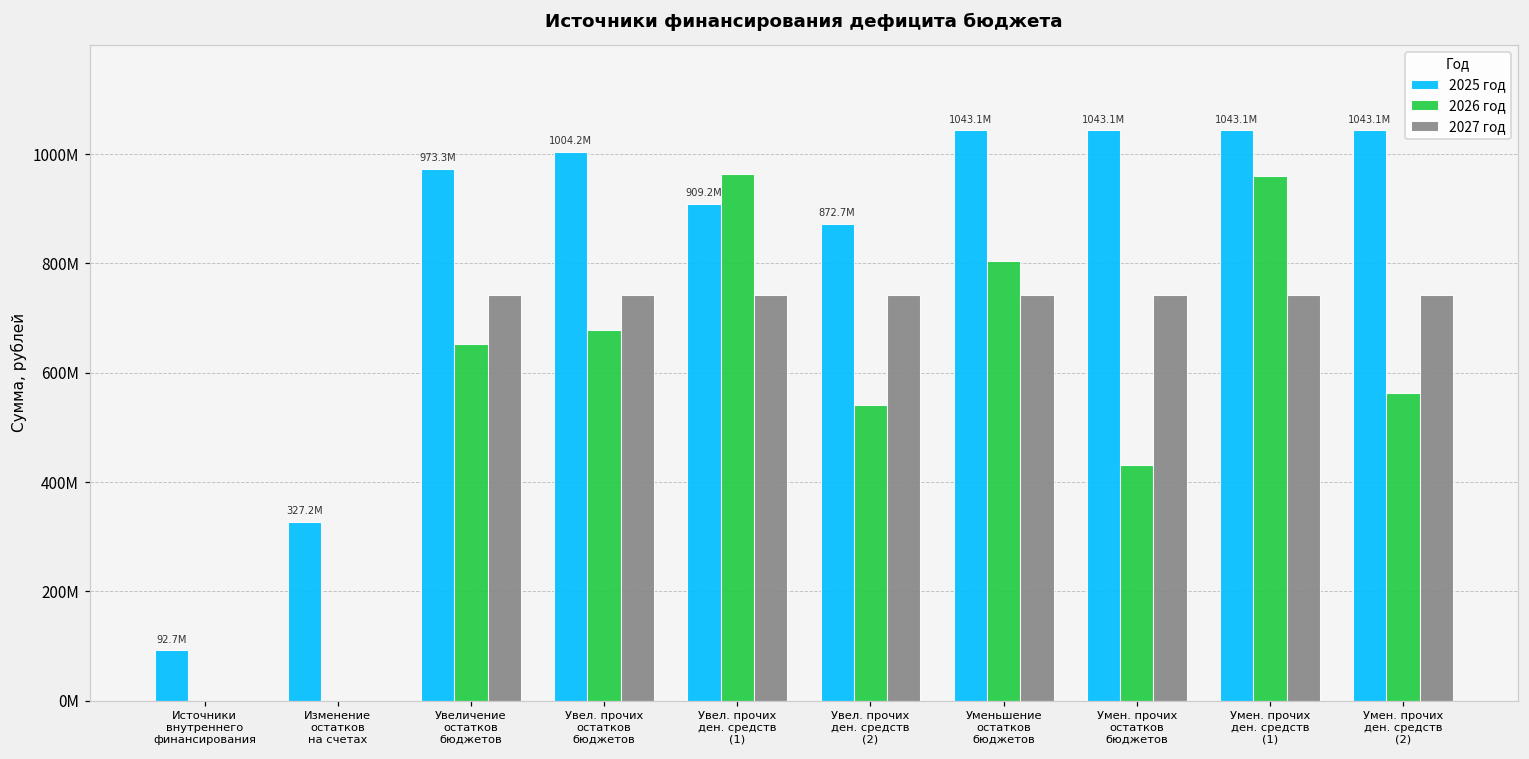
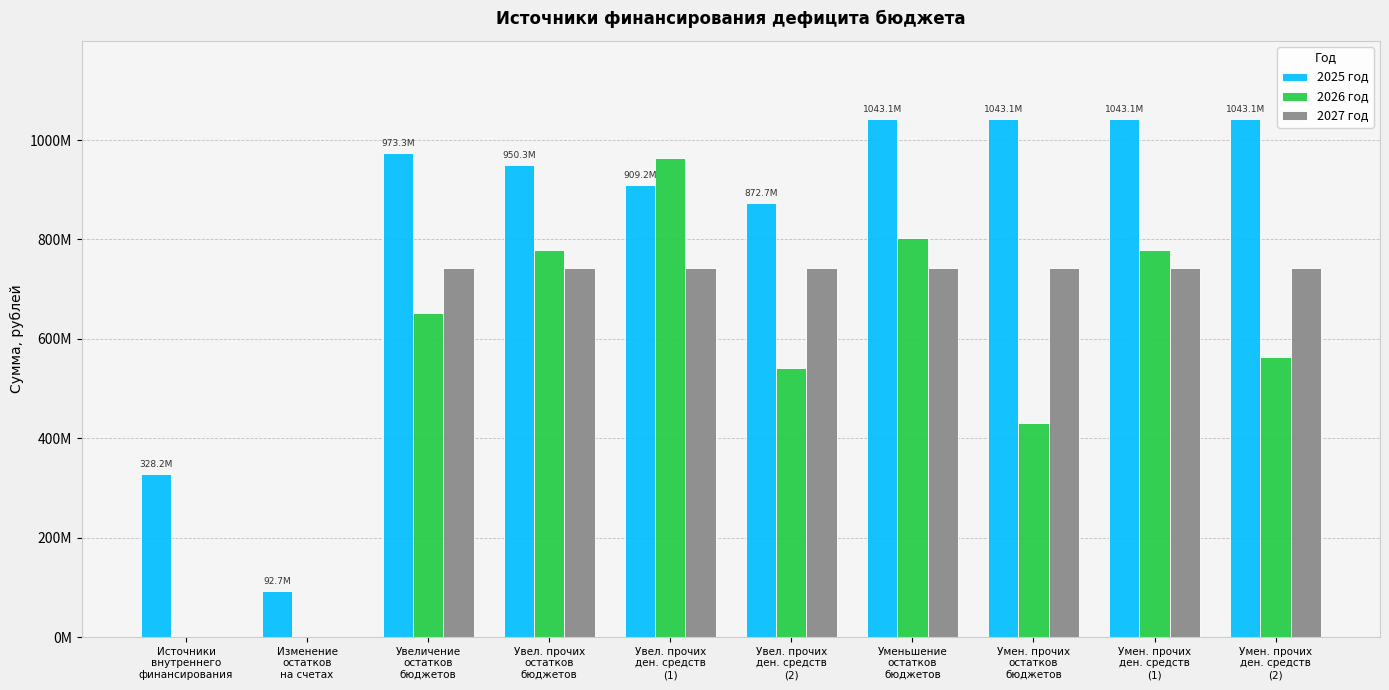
2025 год, Источники внутреннего финансирования: 92.7M -> 328.2M
2025 год, Изменение остатков на счетах: 327.2M -> 92.7M
2025 год, Увел. прочих остатков бюджетов: 1004.2M -> 950.3M
2026 год, Увел. прочих остатков бюджетов: 680000000 -> 780000000
2026 год, Умен. прочих ден. средств (1): 960000000 -> 780000000
